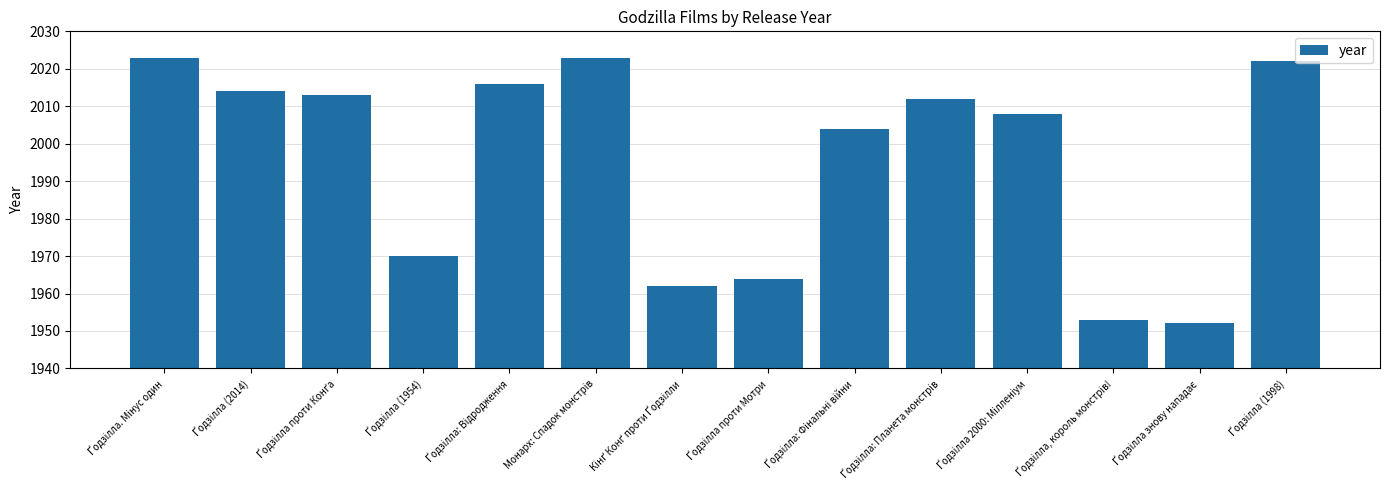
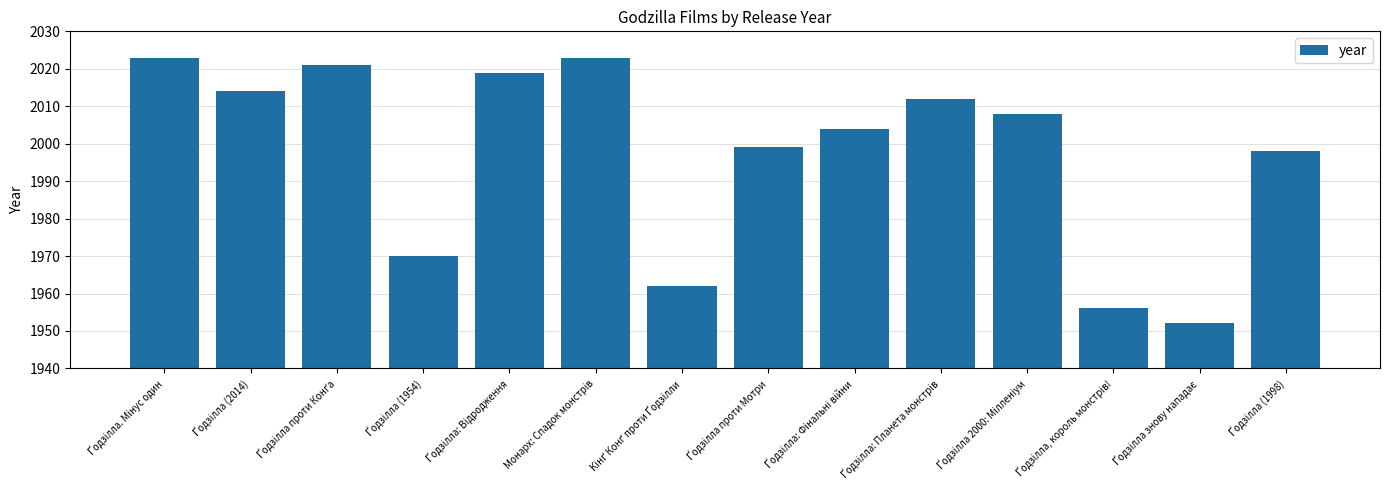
Ґодзілла проти Конґа: 2013 -> 2021
Ґодзілла: Відродження: 2016 -> 2019
Ґодзілла проти Мотри: 1964 -> 1999
Ґодзілла, король монстрів!: 1953 -> 1956
Ґодзілла (1998): 2022 -> 1998
